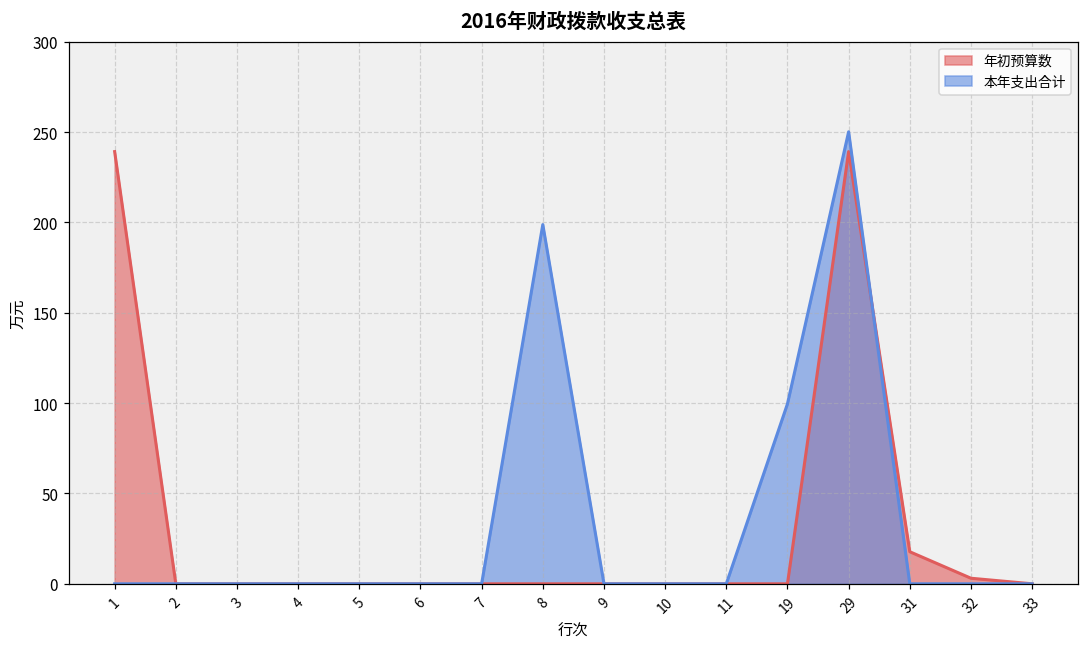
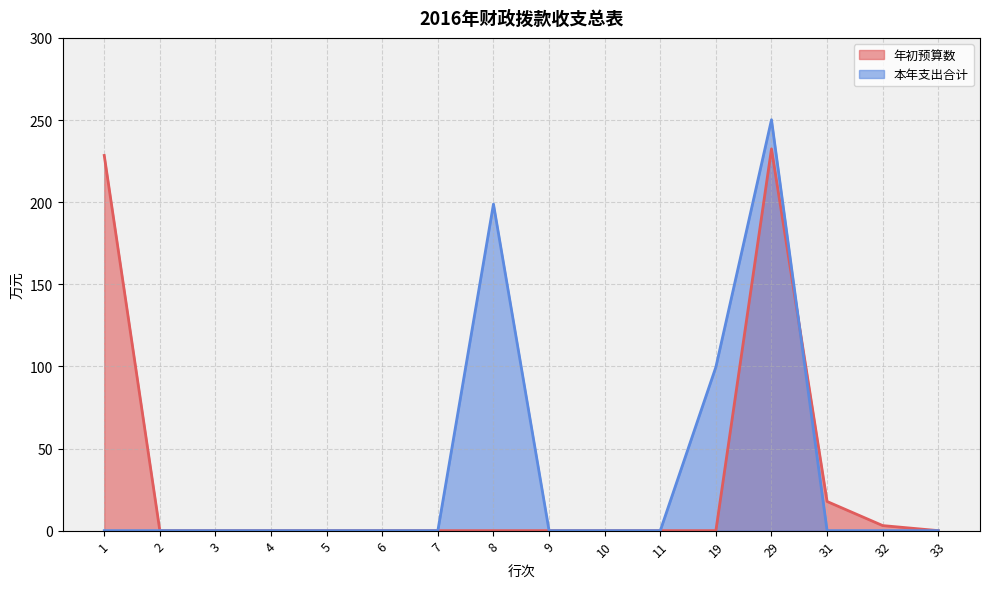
年初预算数, 1: 239 -> 228
年初预算数, 29: 239 -> 232
